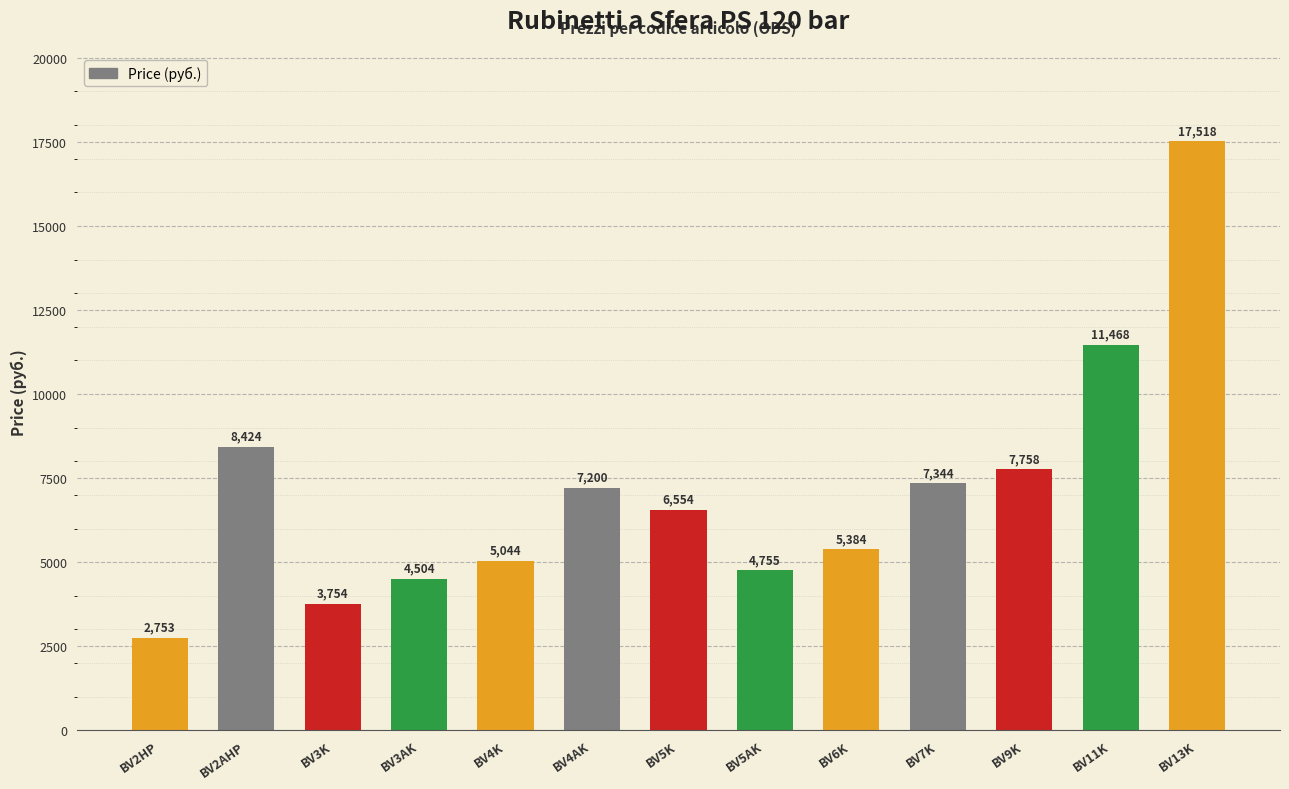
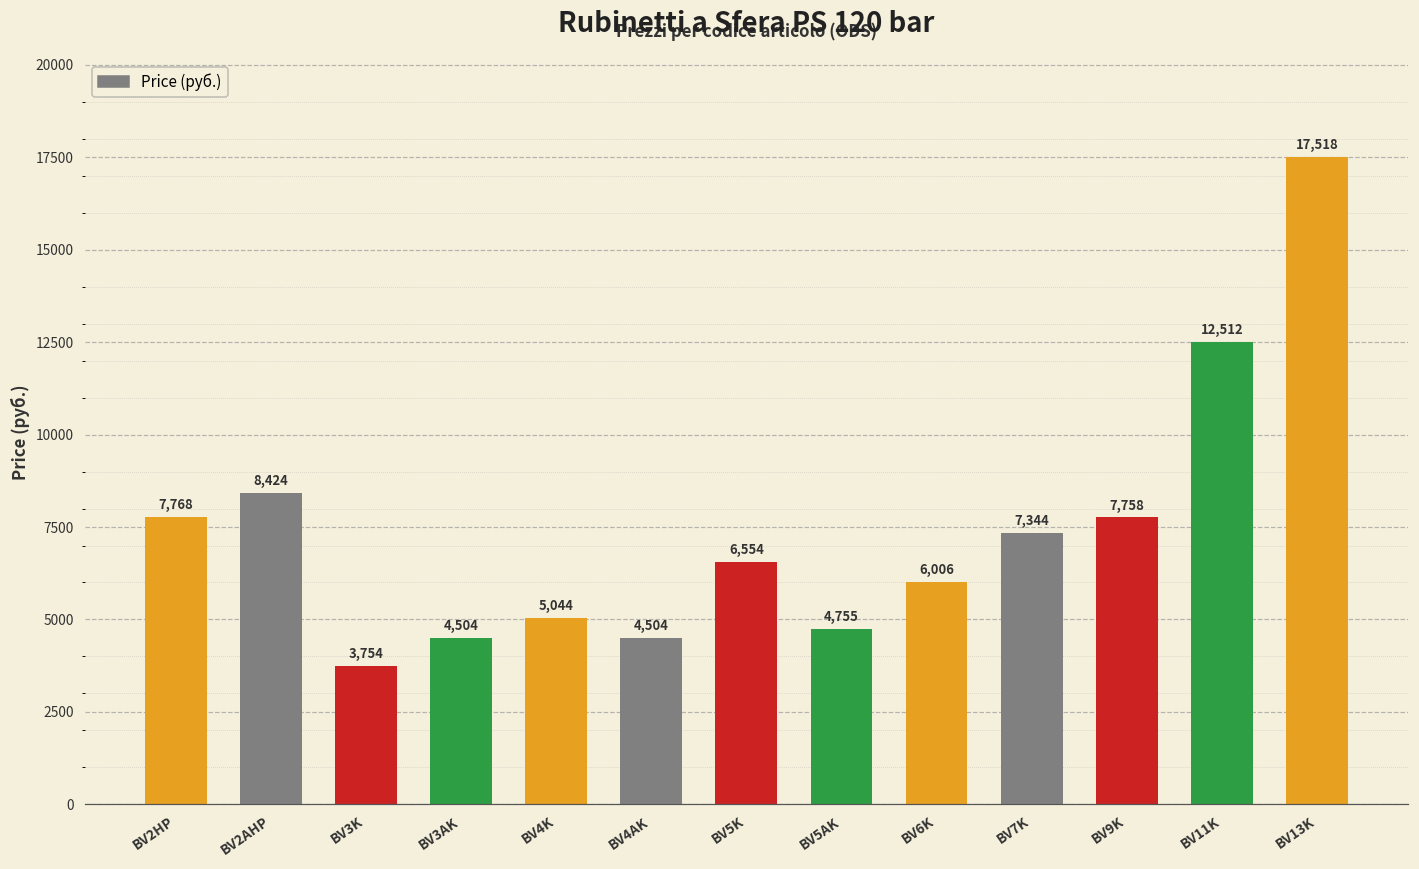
BV2HP: 2,753 -> 7,768
BV4AK: 7,200 -> 4,504
BV6K: 5,384 -> 6,006
BV11K: 11,468 -> 12,512
